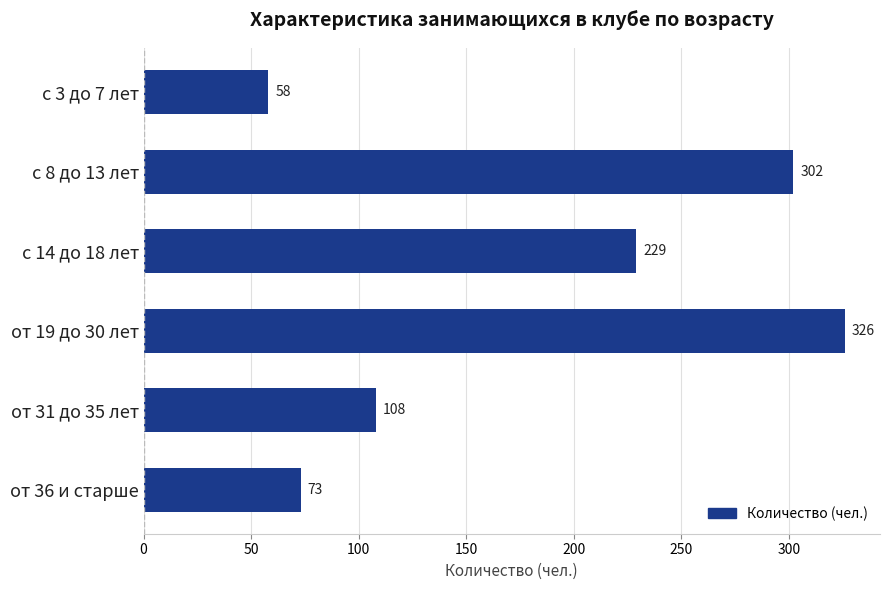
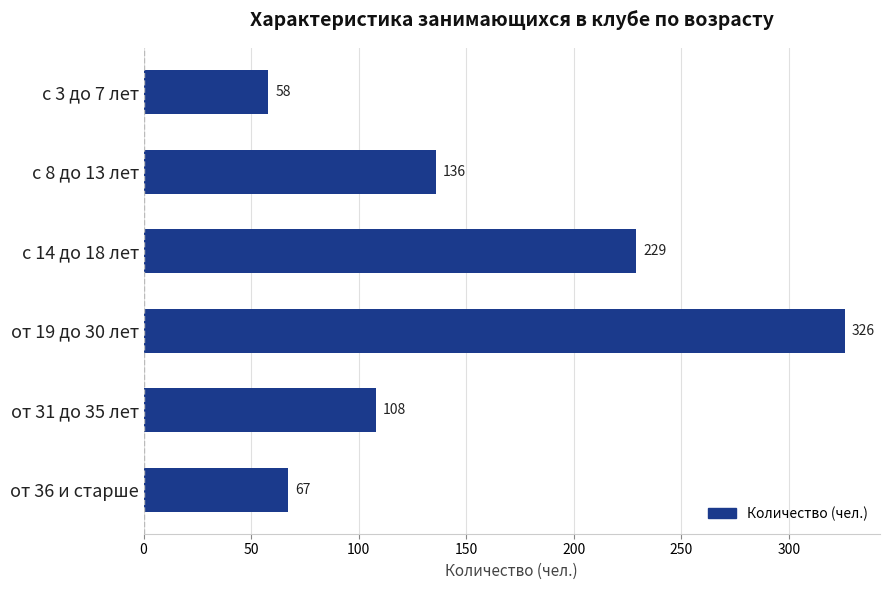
с 8 до 13 лет: 302 -> 136
от 36 и старше: 73 -> 67
